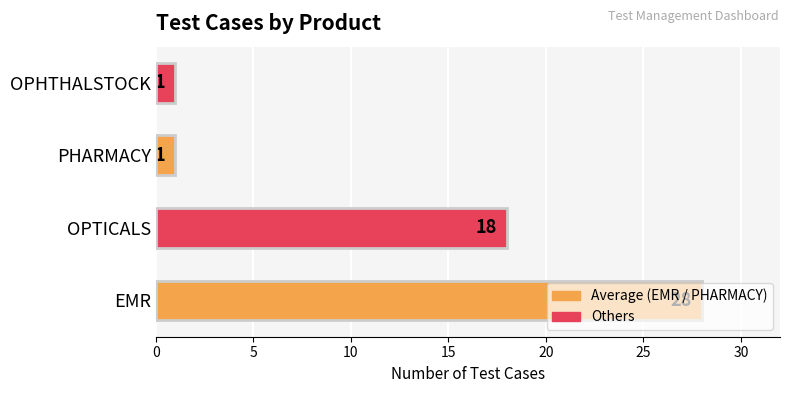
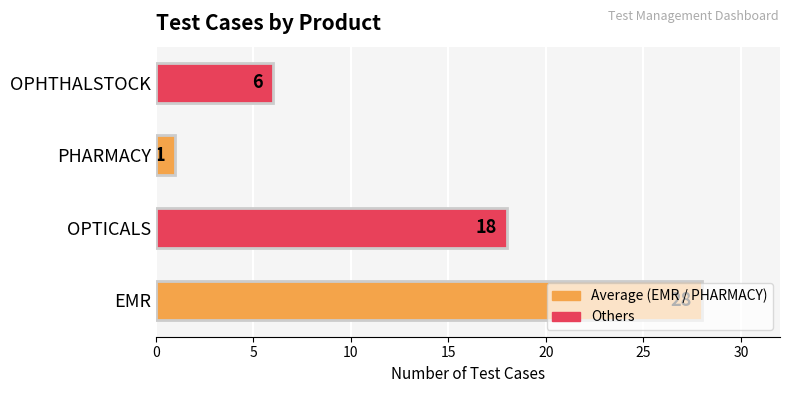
OPHTHALSTOCK: 1 -> 6
